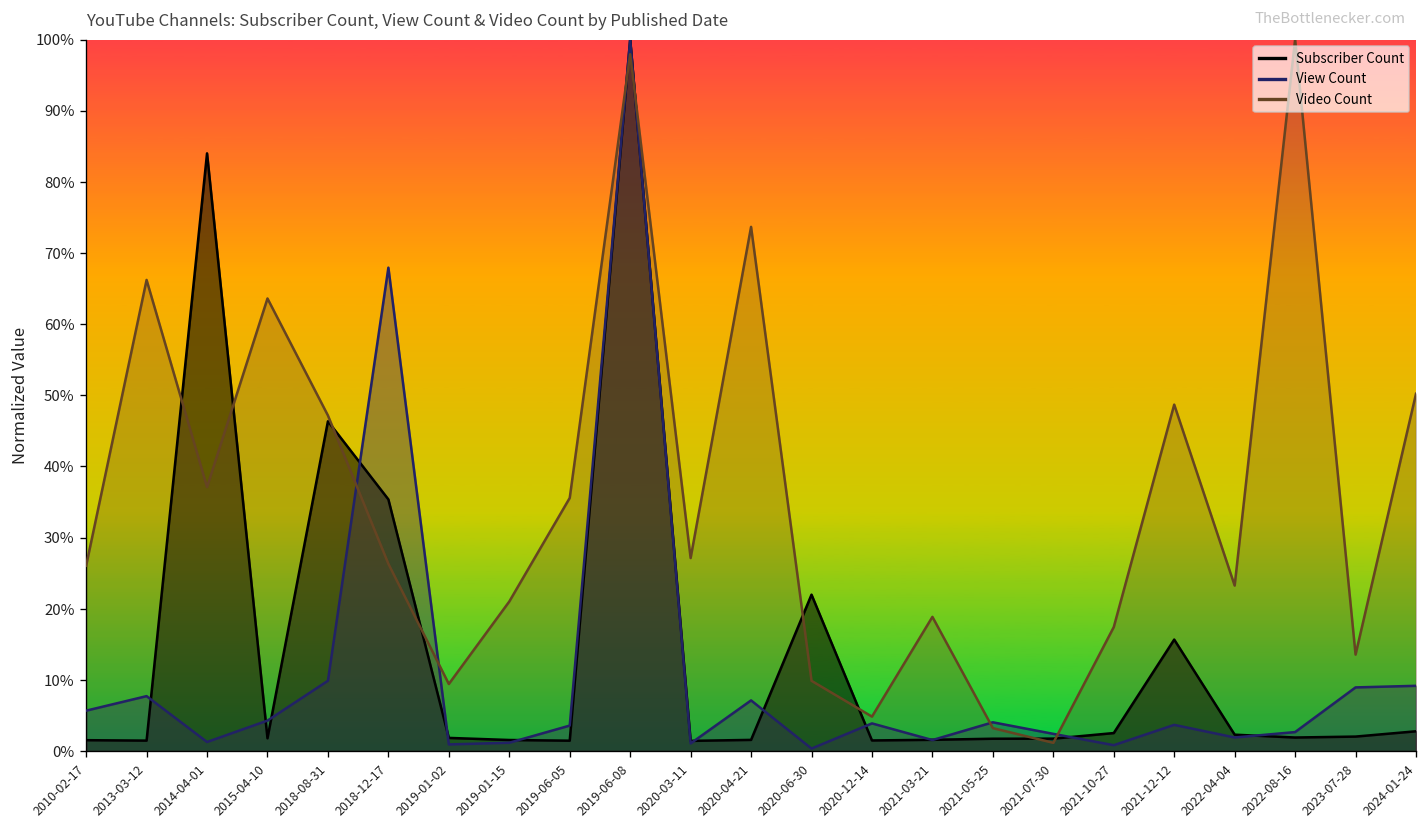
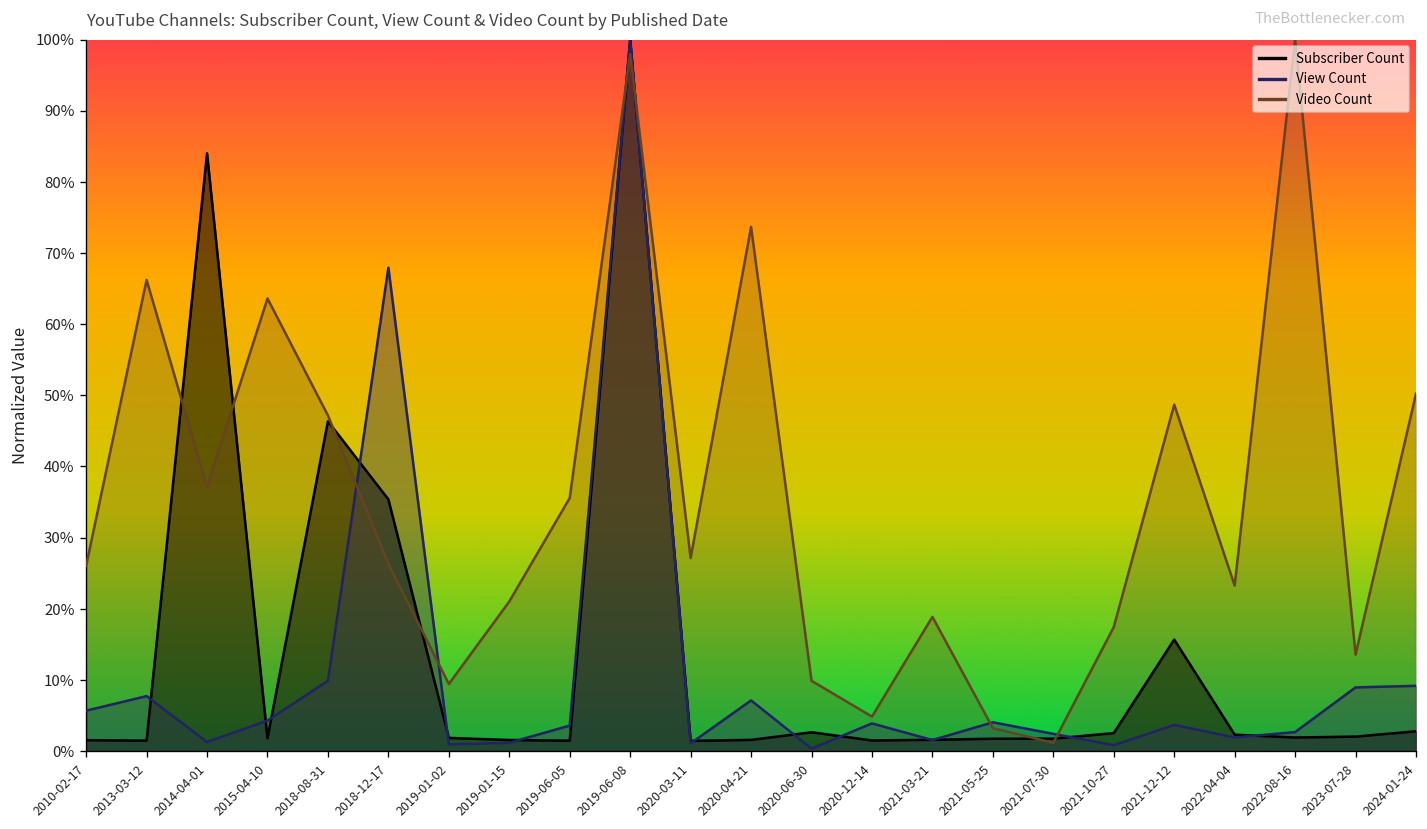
Subscriber Count, 2020-06-30: 22% -> 3%
